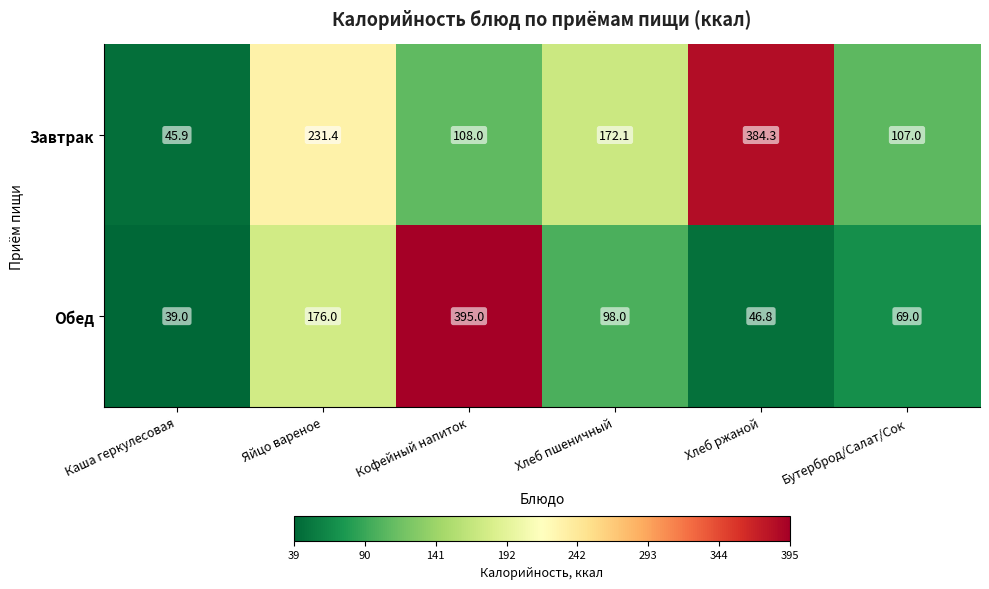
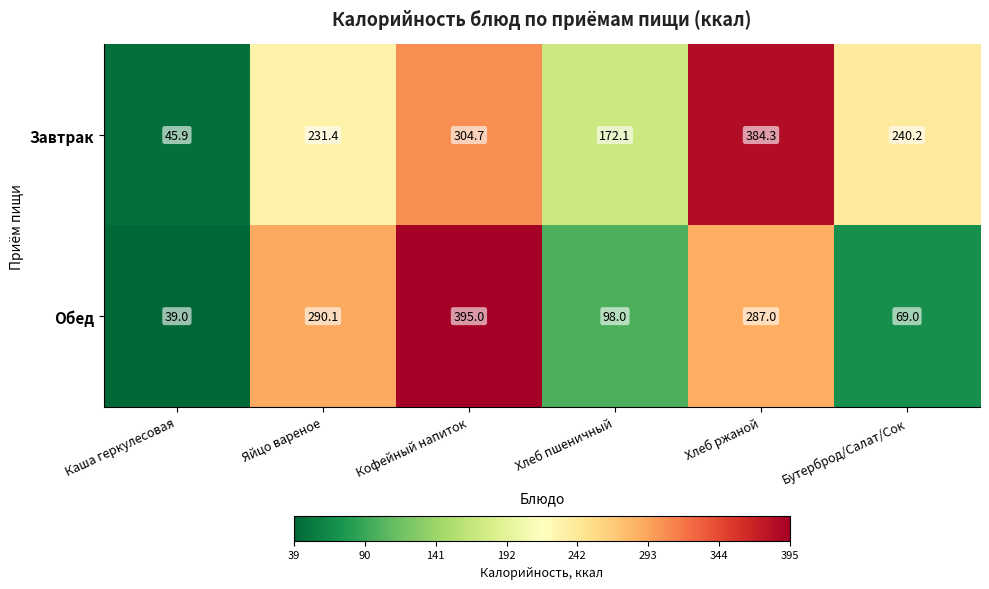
Завтрак, Кофейный напиток: 108.0 -> 304.7
Завтрак, Бутерброд/Салат/Сок: 107.0 -> 240.2
Обед, Яйцо вареное: 176.0 -> 290.1
Обед, Хлеб ржаной: 46.8 -> 287.0
